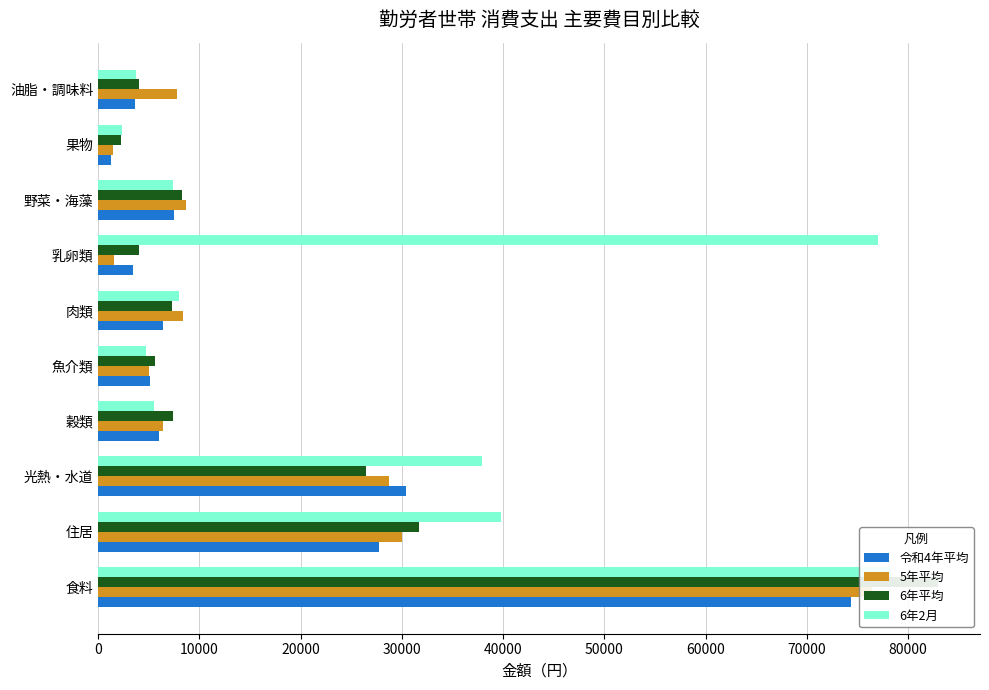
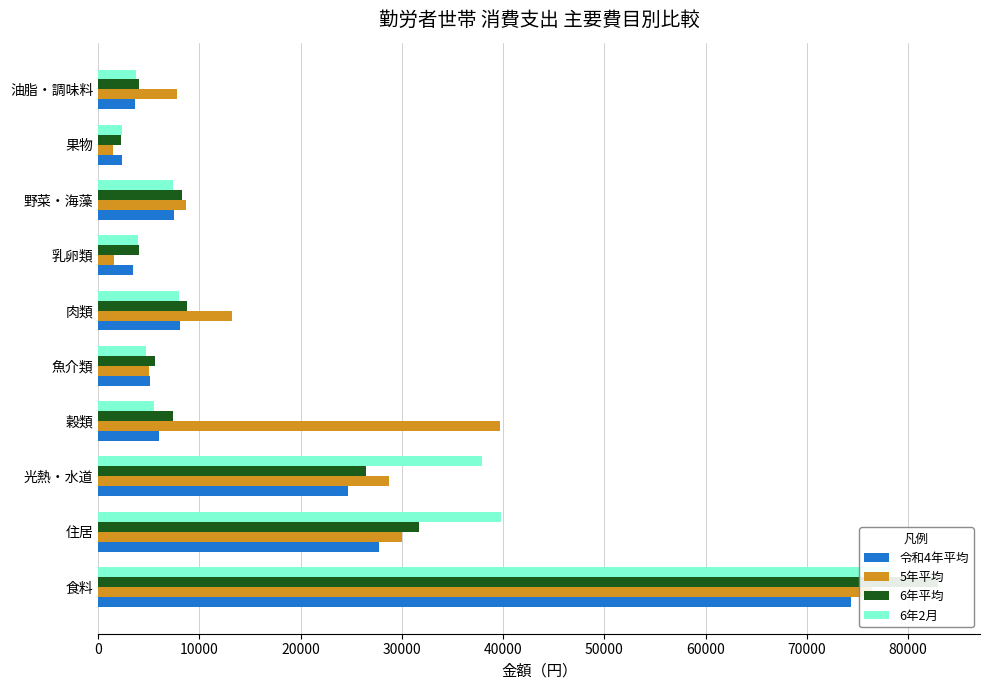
令和4年平均, 果物: 1300 -> 2300
6年2月, 乳卵類: 77000 -> 4000
6年平均, 肉類: 7300 -> 8800
5年平均, 肉類: 8400 -> 13200
令和4年平均, 肉類: 6400 -> 8100
5年平均, 穀類: 6400 -> 39700
令和4年平均, 光熱・水道: 30400 -> 24700
